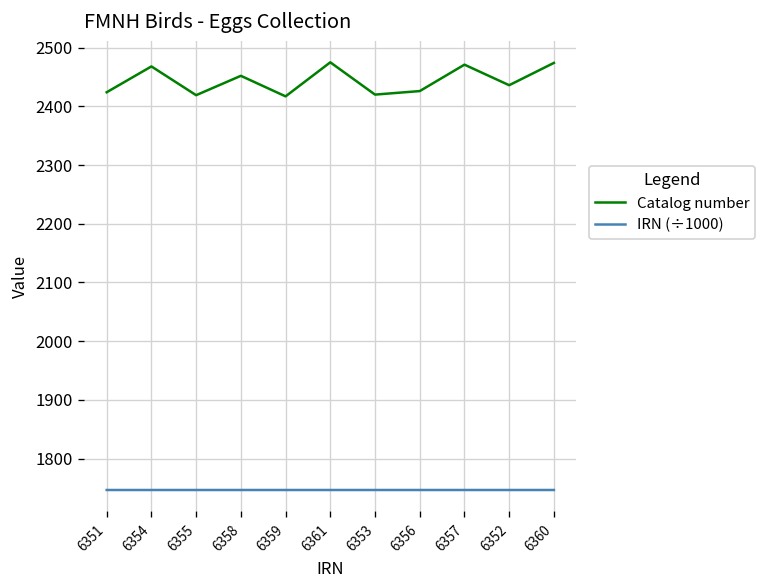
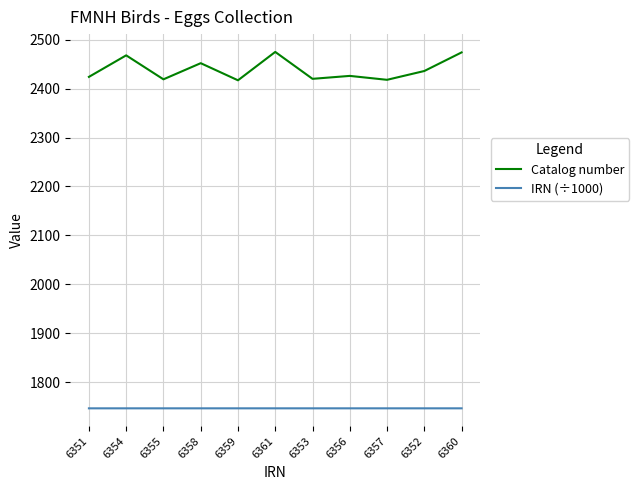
Catalog number, 6357: 2470 -> 2420
